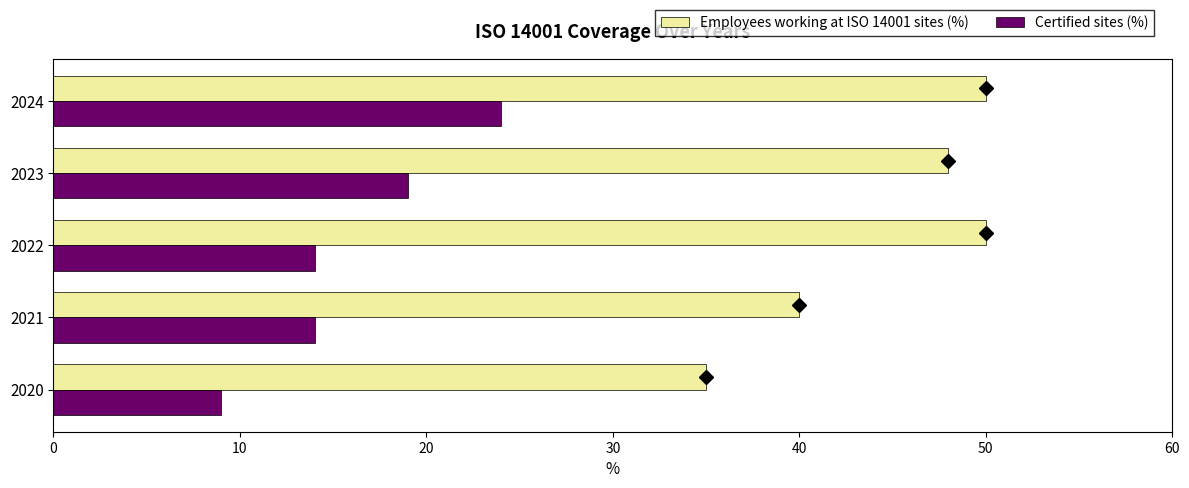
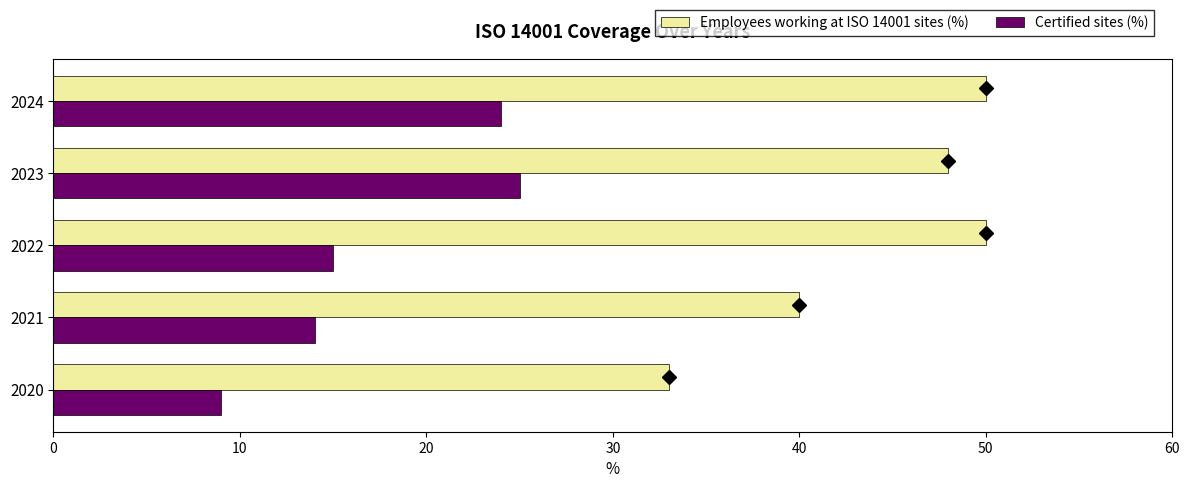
Certified sites (%), 2023: 19 -> 25
Certified sites (%), 2022: 14 -> 15
Employees working at ISO 14001 sites (%), 2020: 35 -> 33
